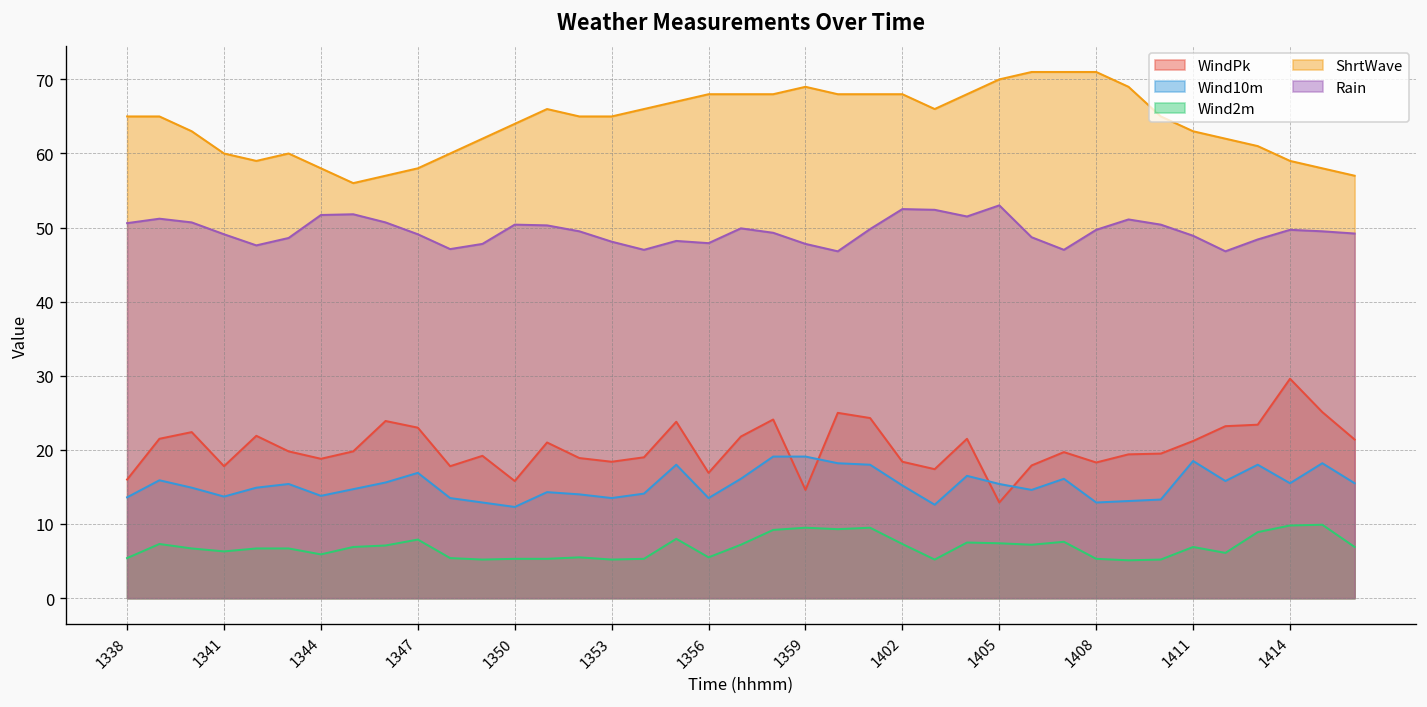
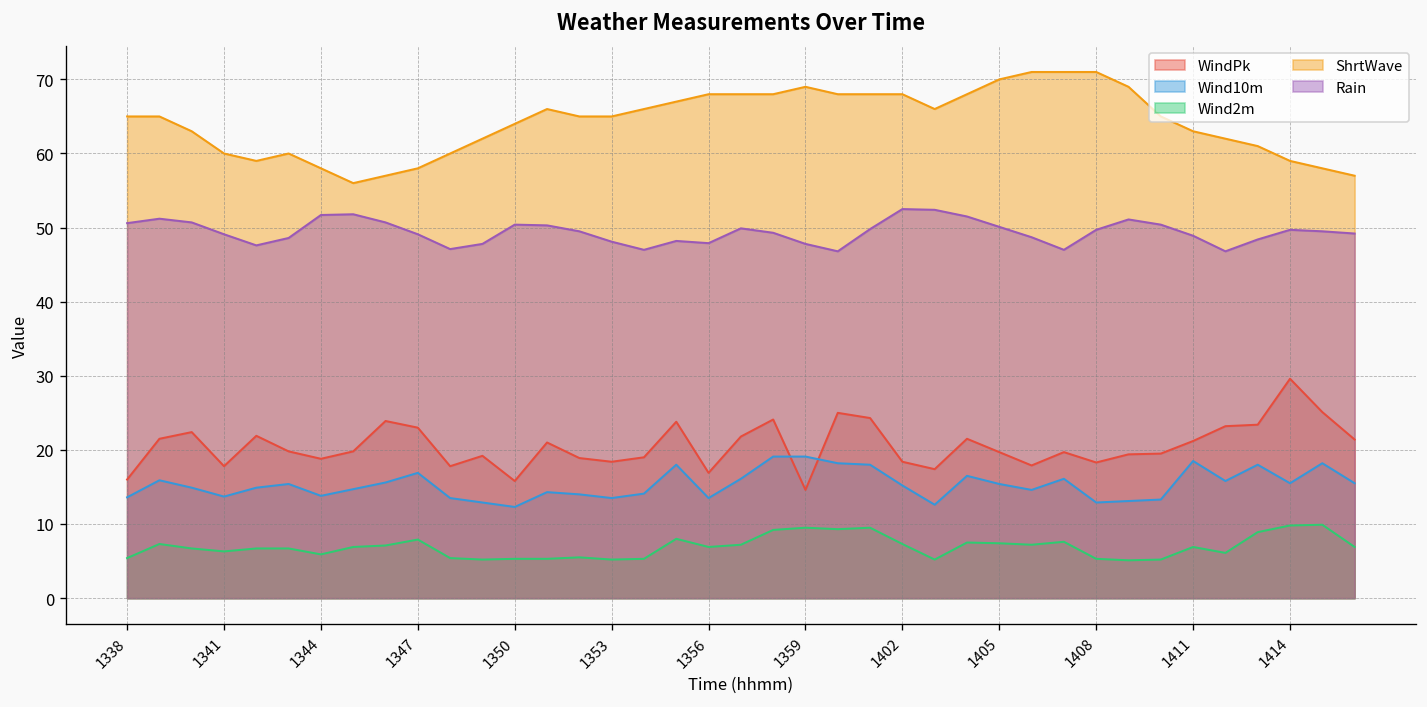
Wind2m, 1356: 6 -> 7
WindPk, 1405: 13 -> 20
Rain, 1405: 53 -> 50
